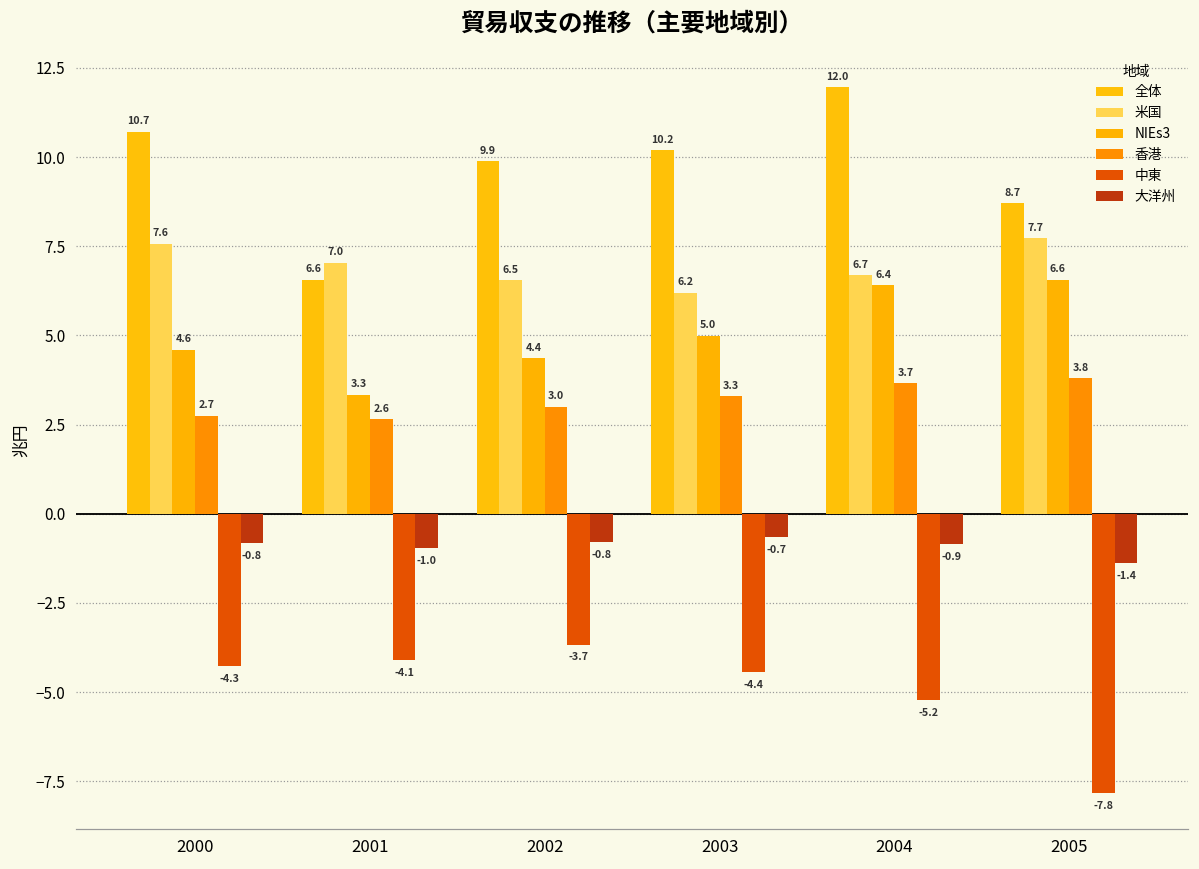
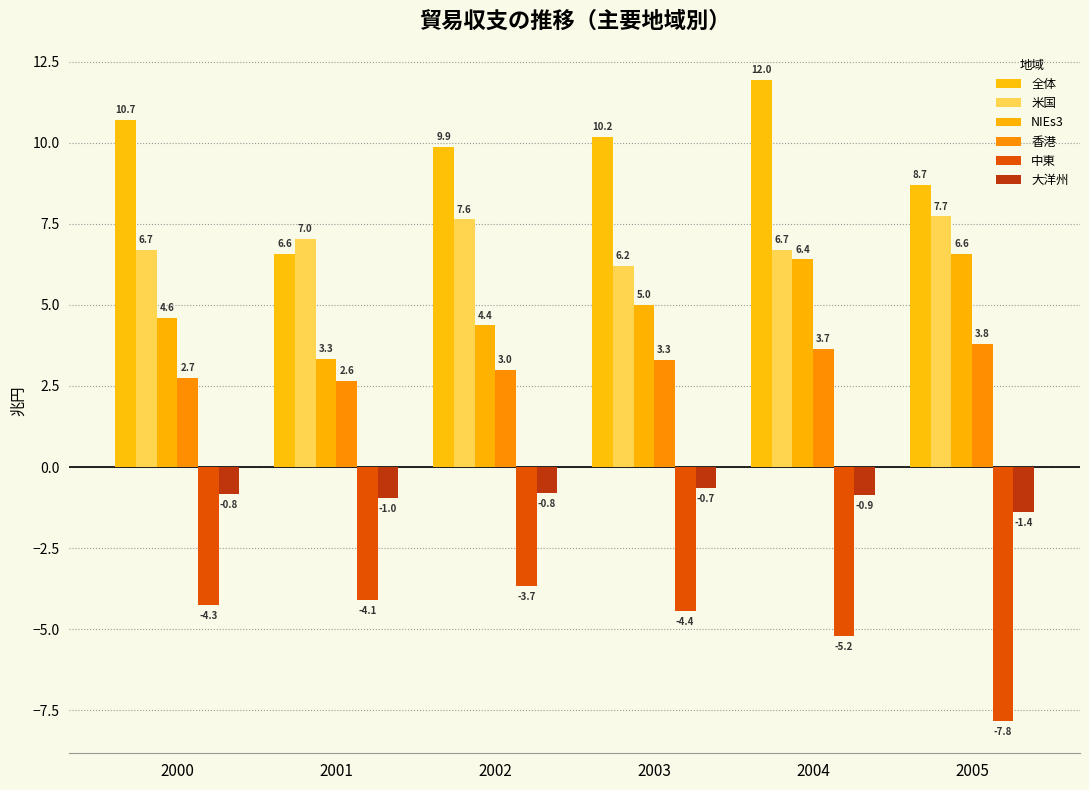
米国, 2000: 7.6 -> 6.7
米国, 2002: 6.5 -> 7.6
